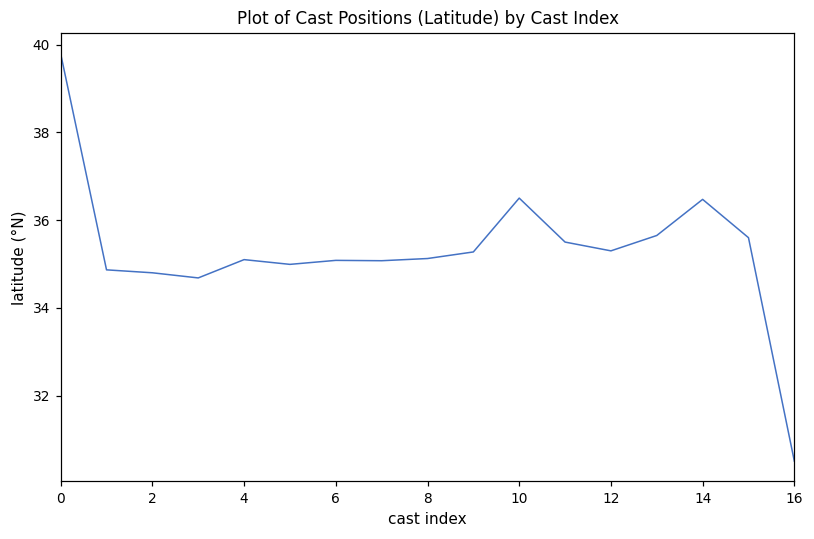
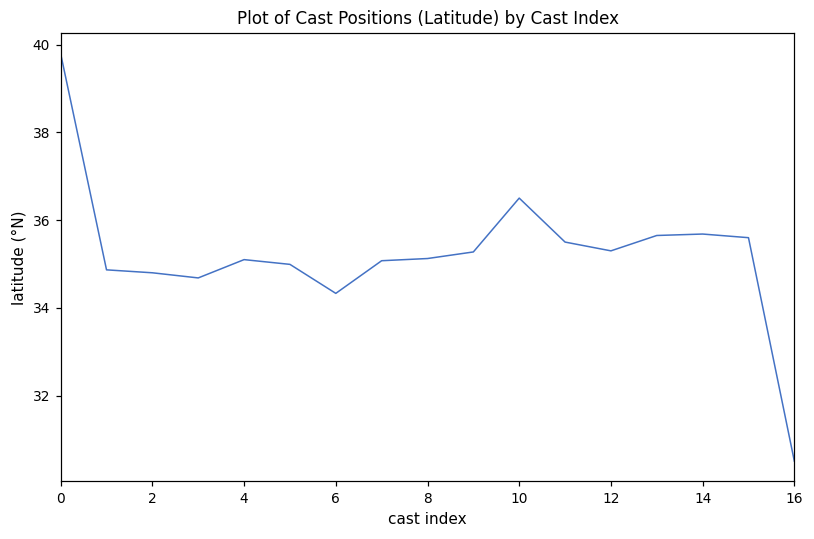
6: 35.1 -> 34.3
14: 36.5 -> 35.7
